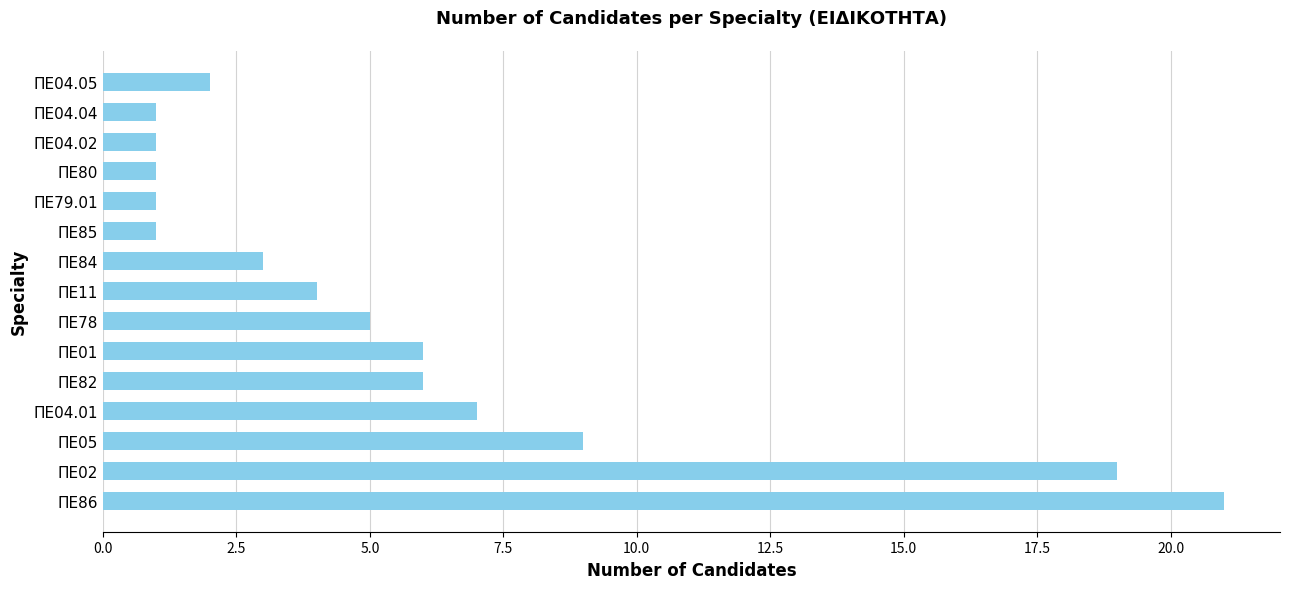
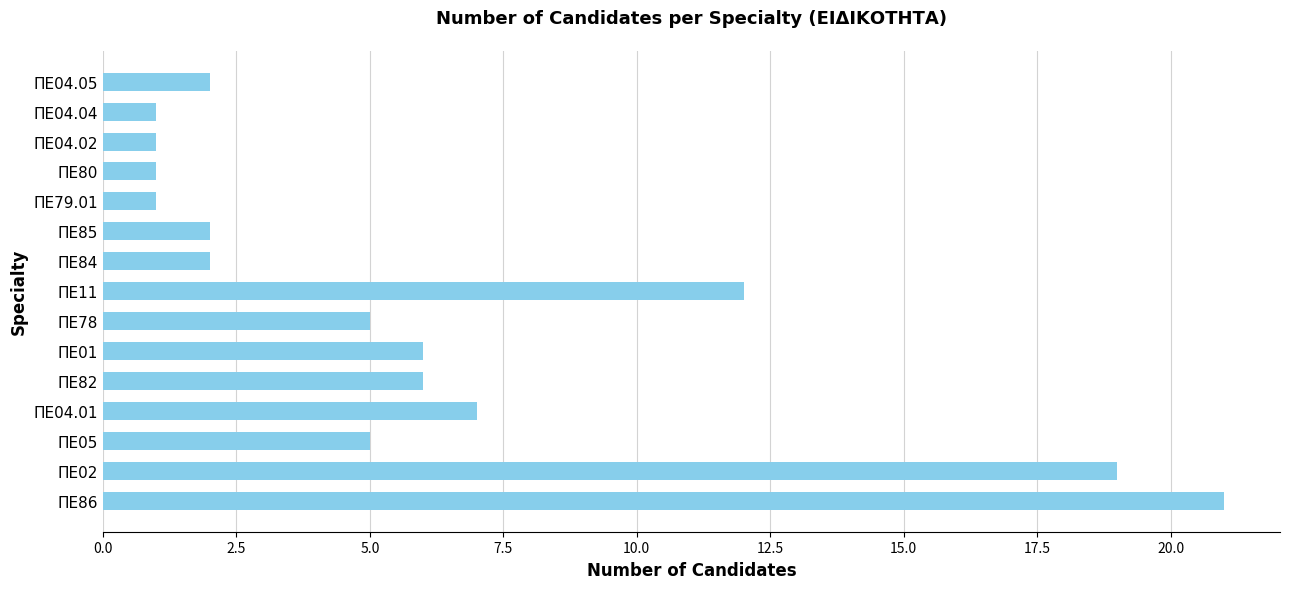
ΠΕ85: 1 -> 2
ΠΕ84: 3 -> 2
ΠΕ11: 4 -> 12
ΠΕ05: 9 -> 5
